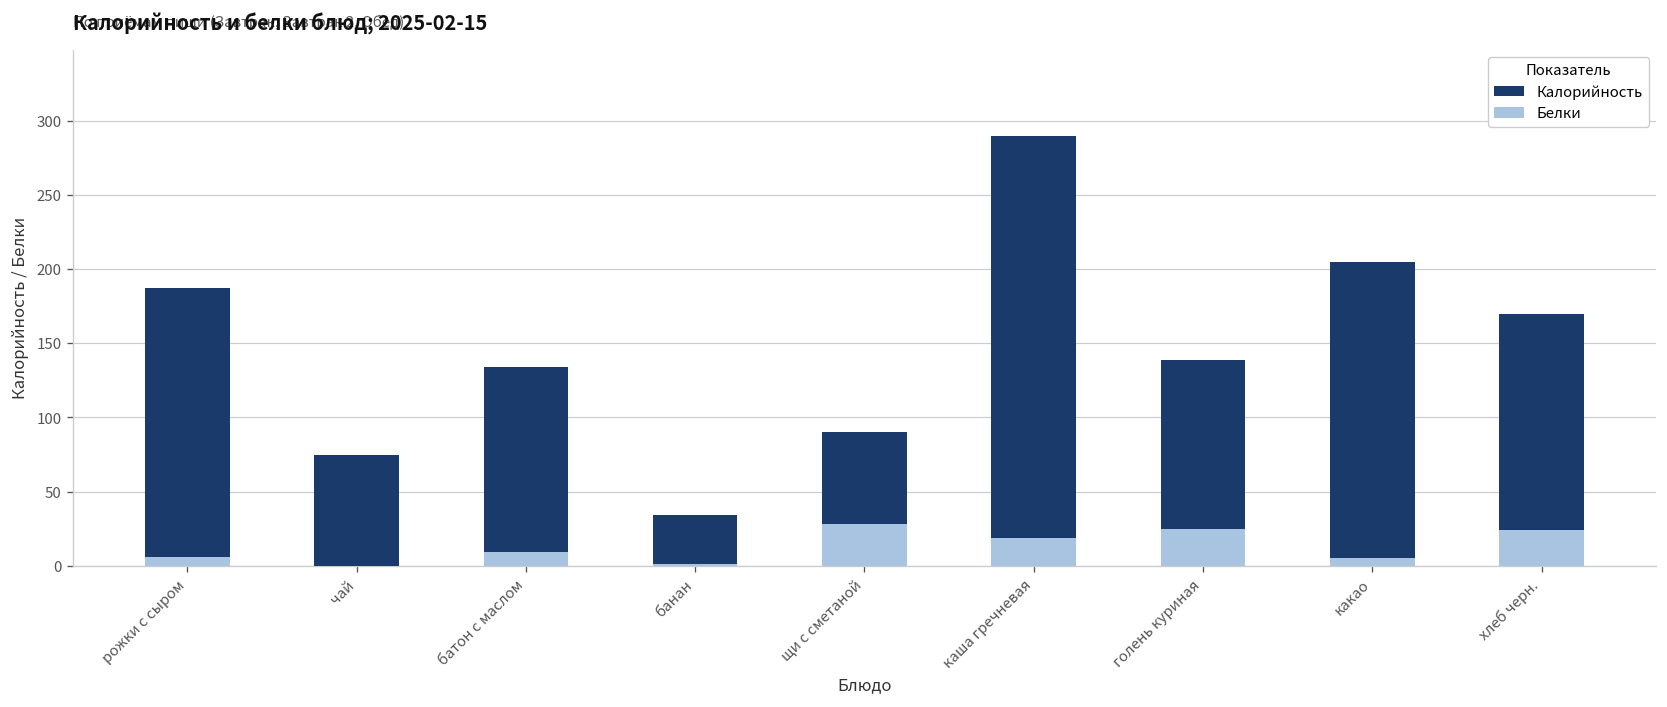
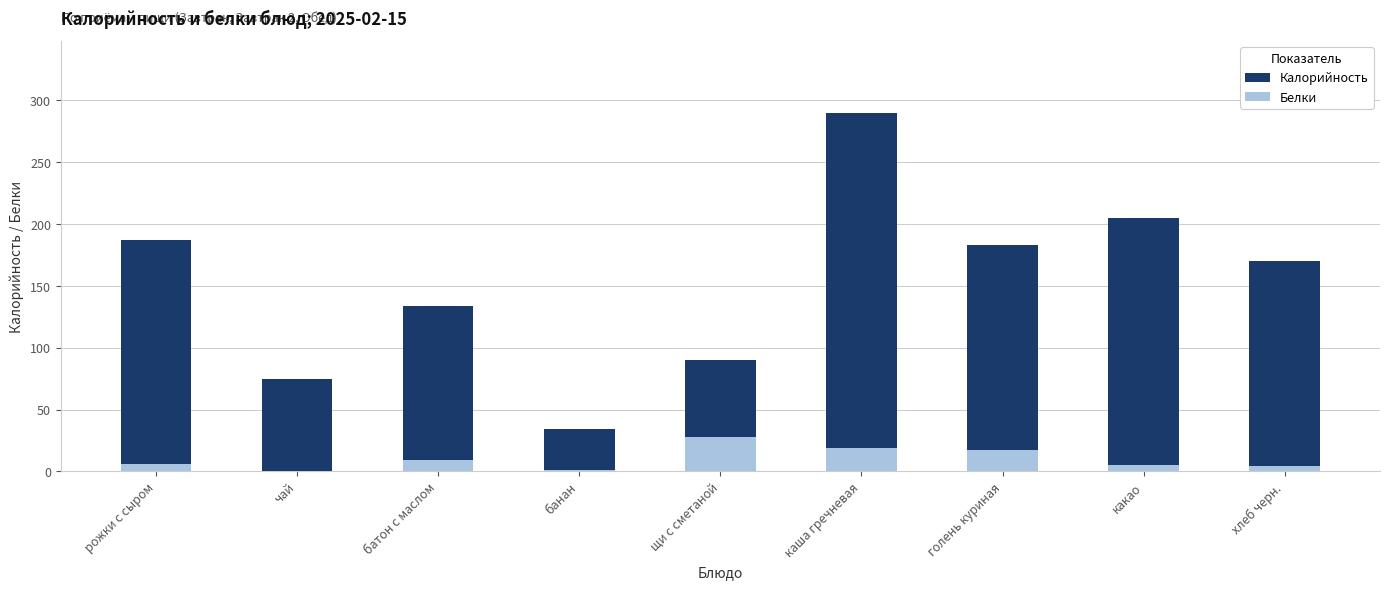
Калорийность, голень куриная: 139 -> 183
Белки, голень куриная: 25 -> 17
Белки, хлеб черн.: 24 -> 4
